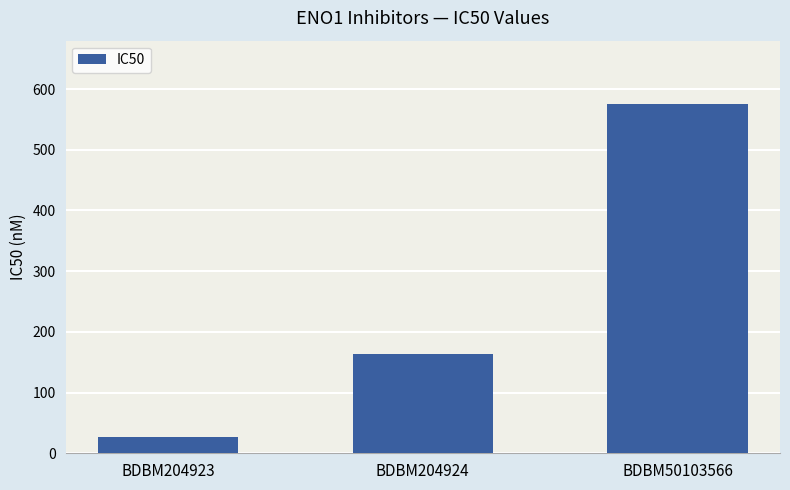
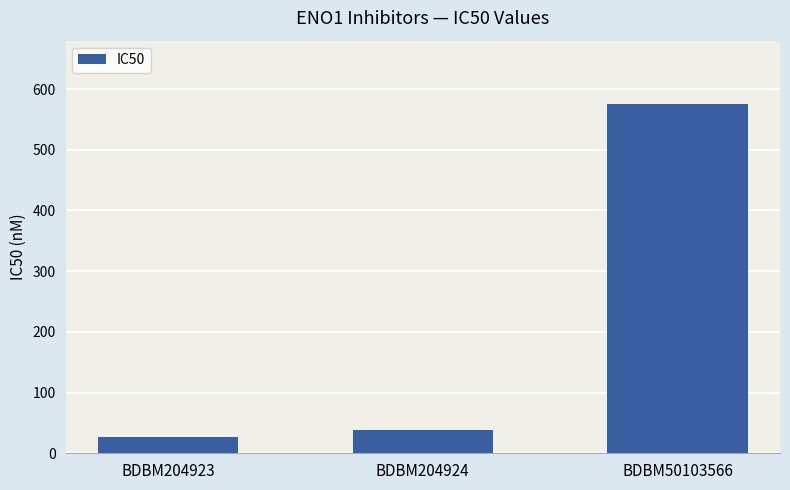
BDBM204924: 160 -> 40
